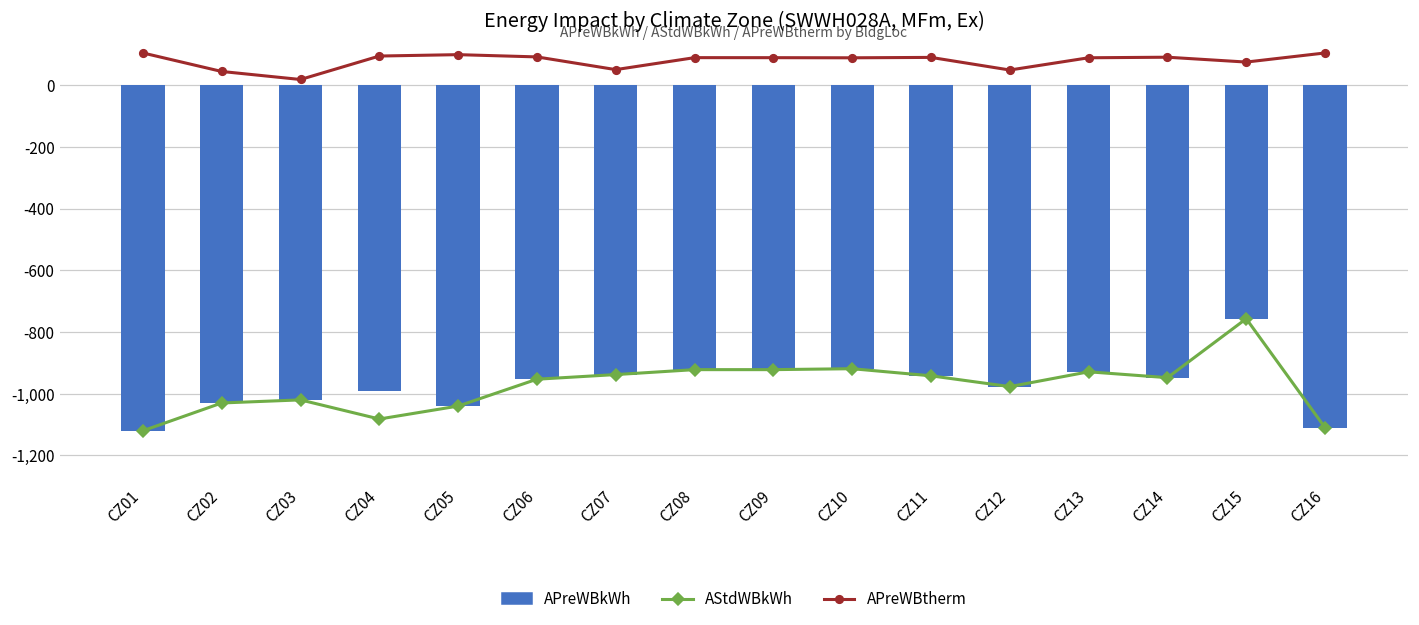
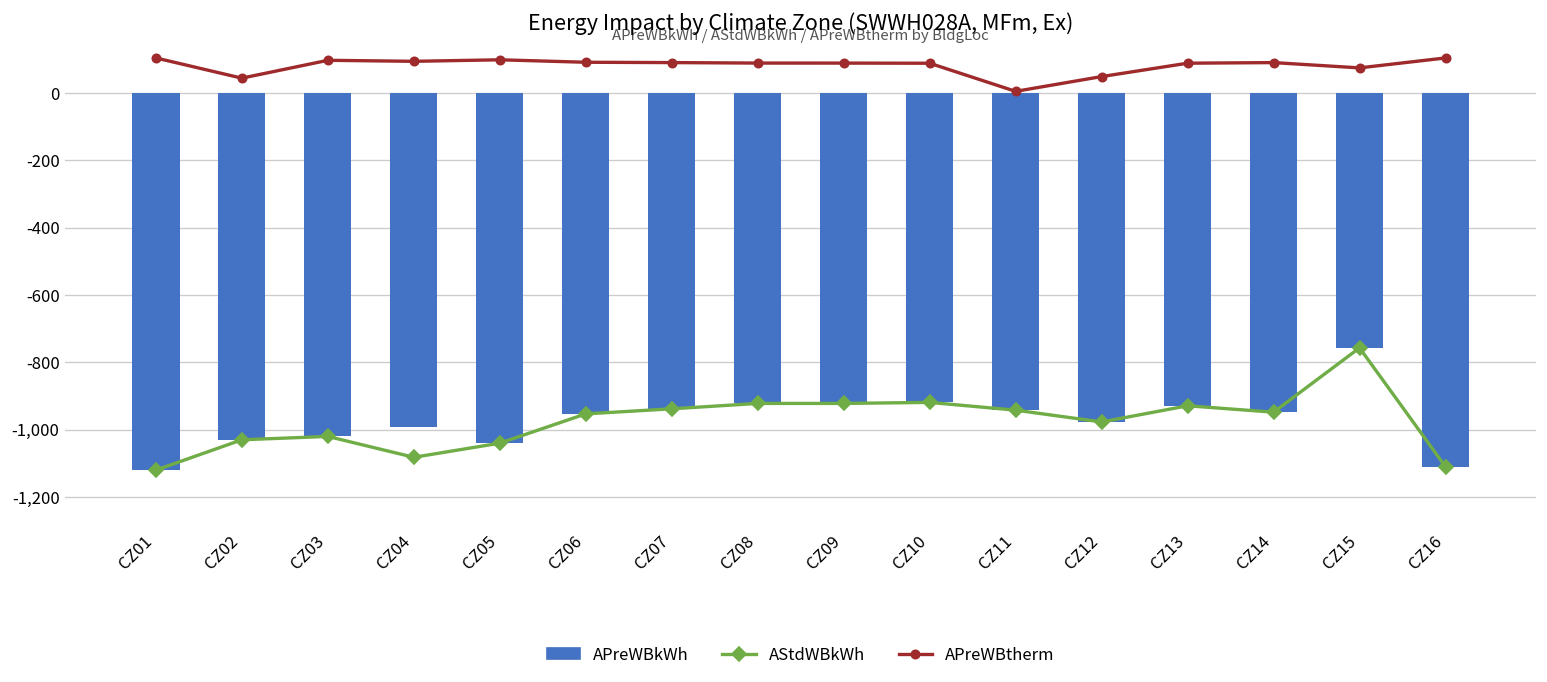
APreWBtherm, CZ03: 20 -> 100
APreWBtherm, CZ07: 50 -> 90
APreWBtherm, CZ11: 90 -> 0
